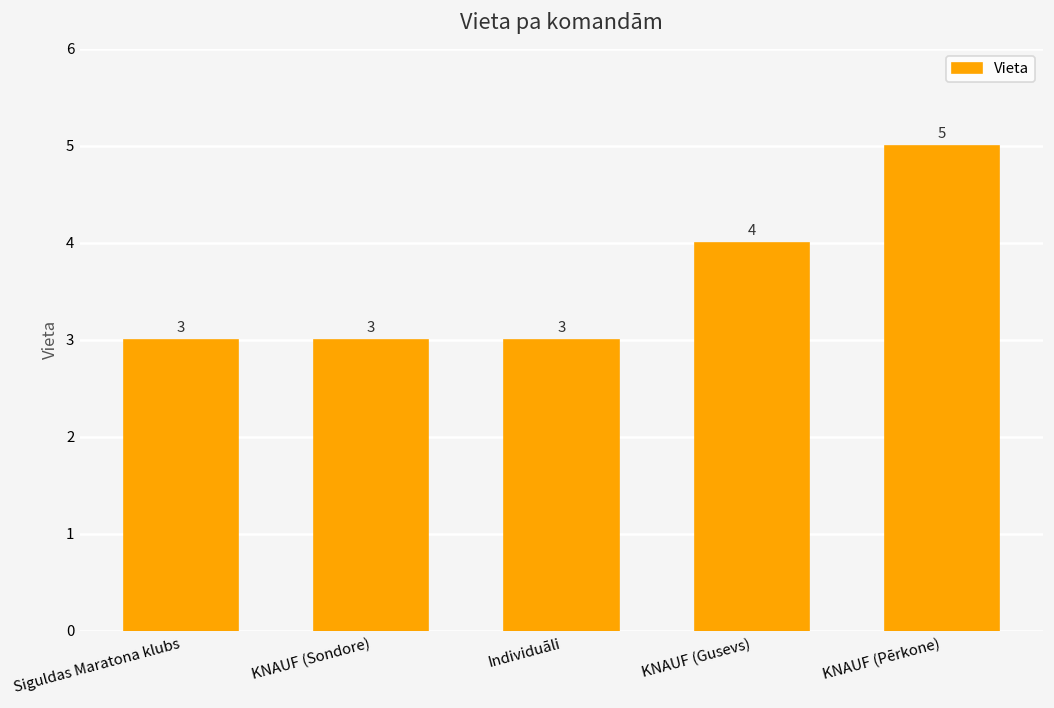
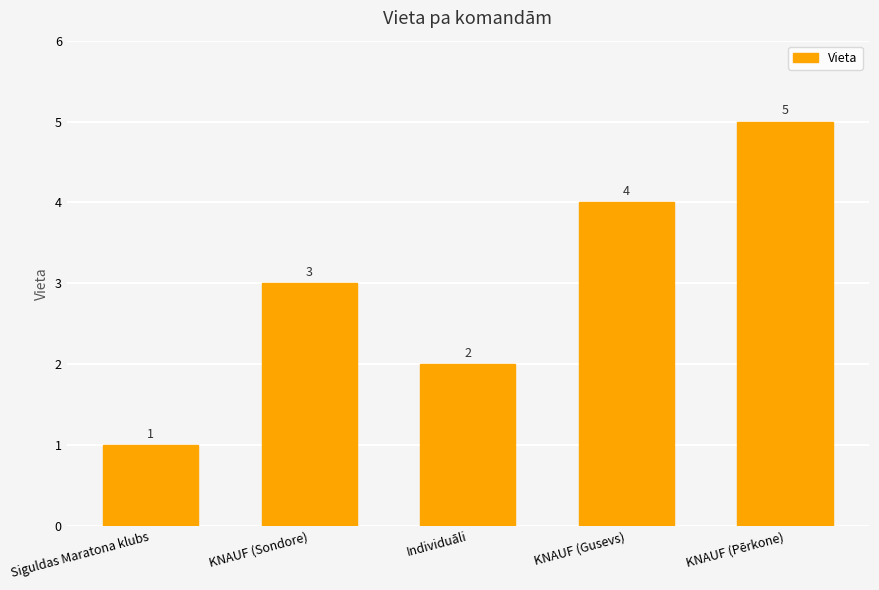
Siguldas Maratona klubs: 3 -> 1
Individuāli: 3 -> 2
